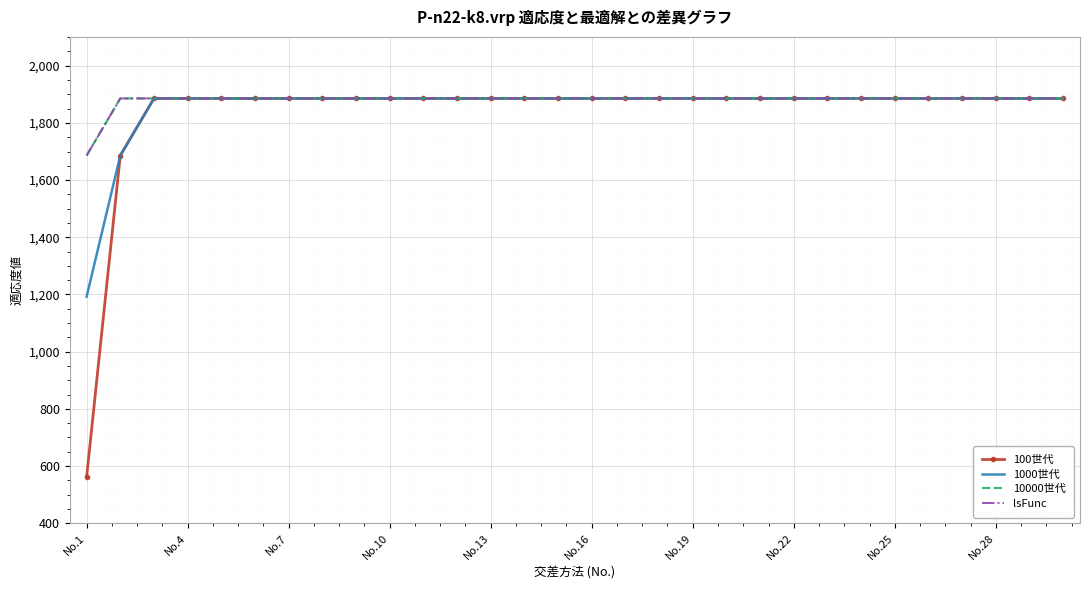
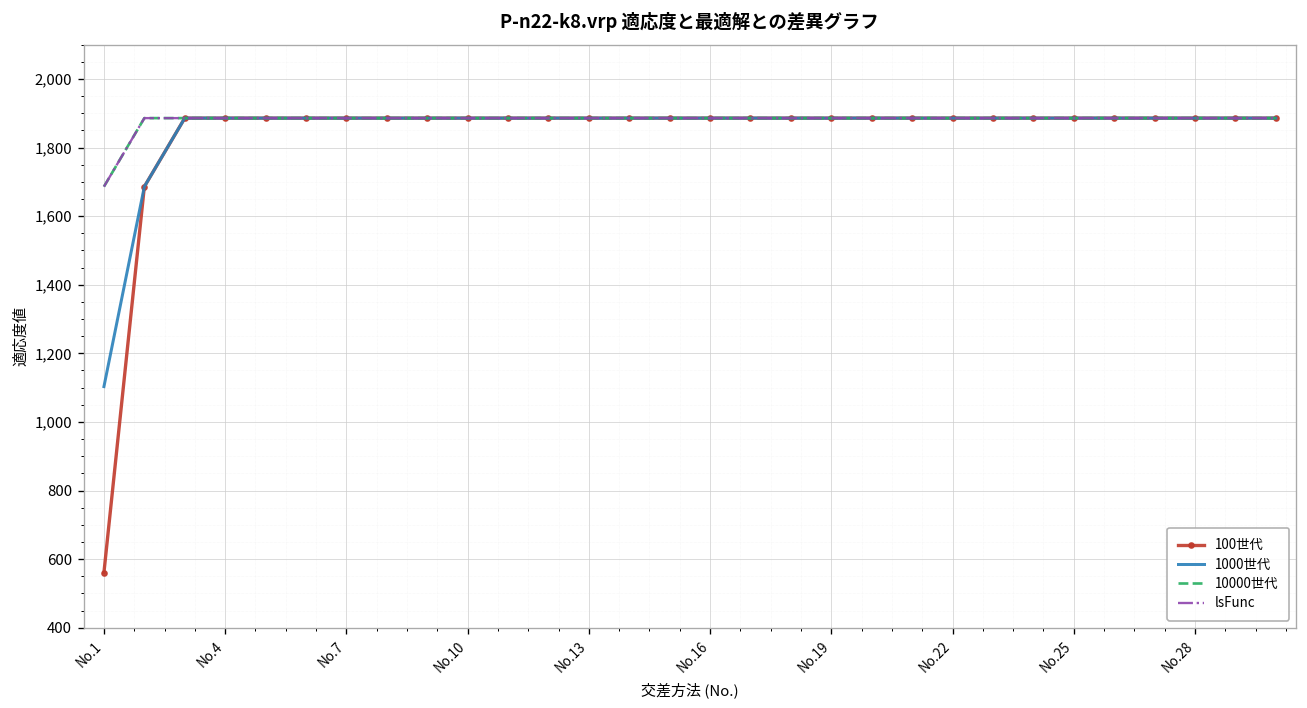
1000世代, No.1: 1,190 -> 1,100
